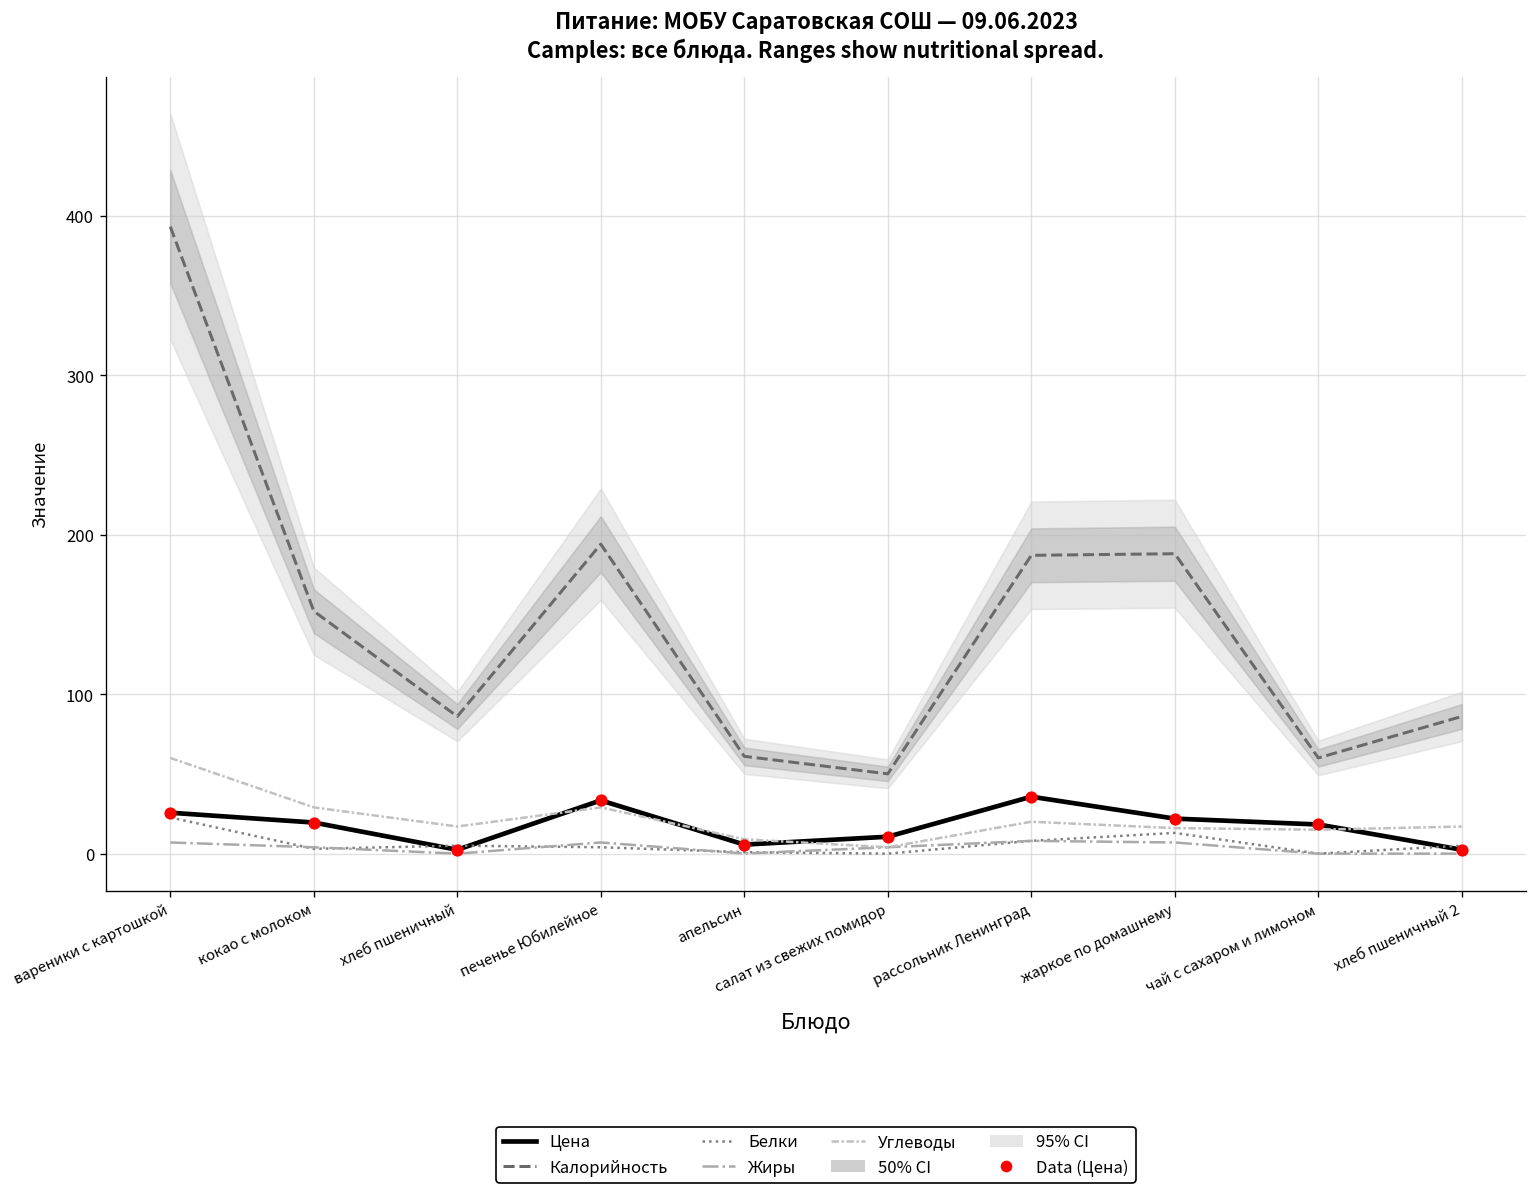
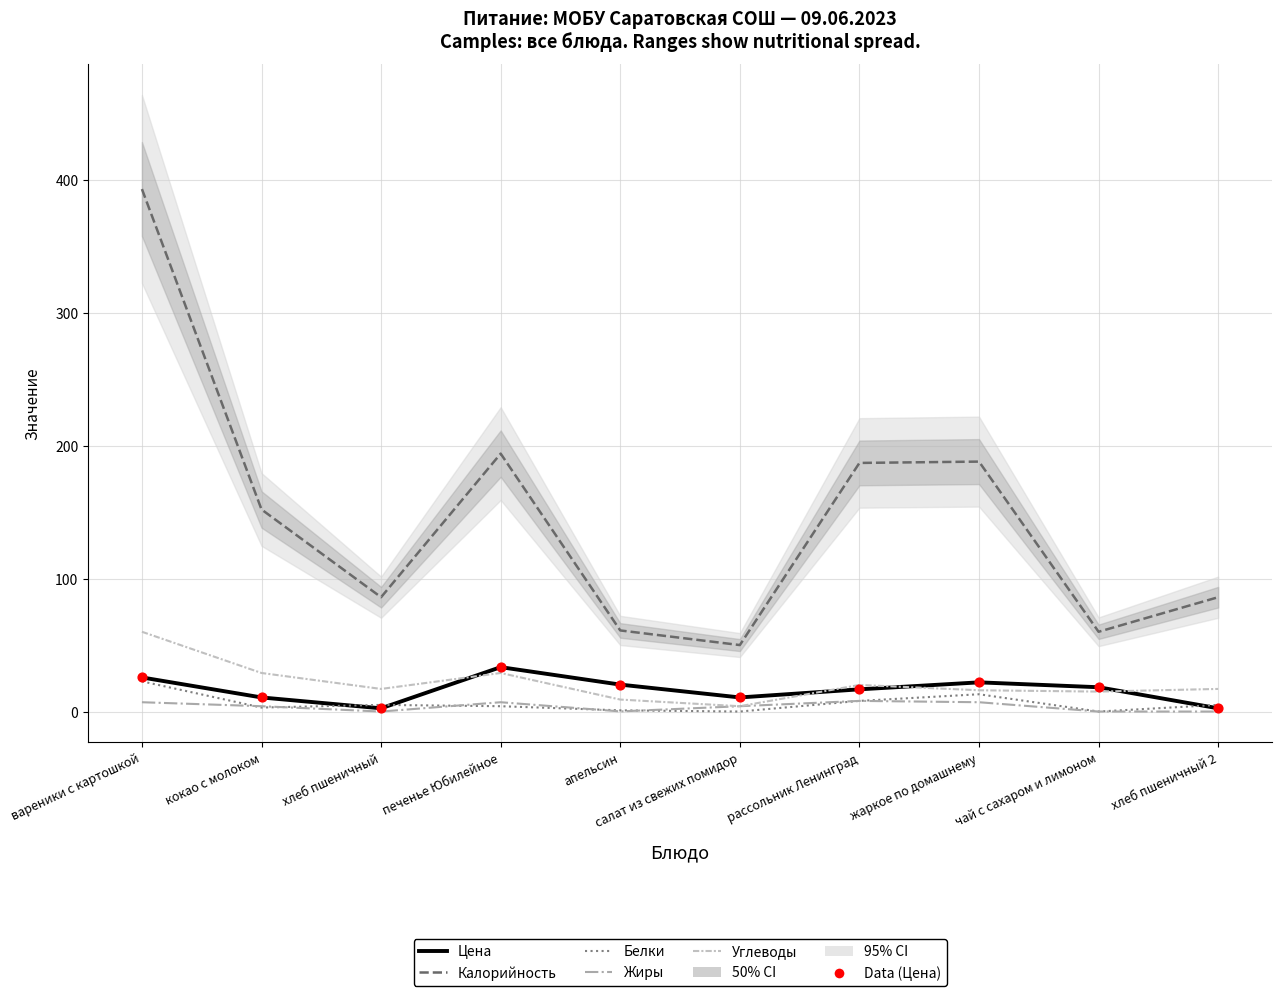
Цена, кокао с молоком: 20 -> 11
Цена, апельсин: 6 -> 20
Цена, рассольник Ленинград: 36 -> 17
